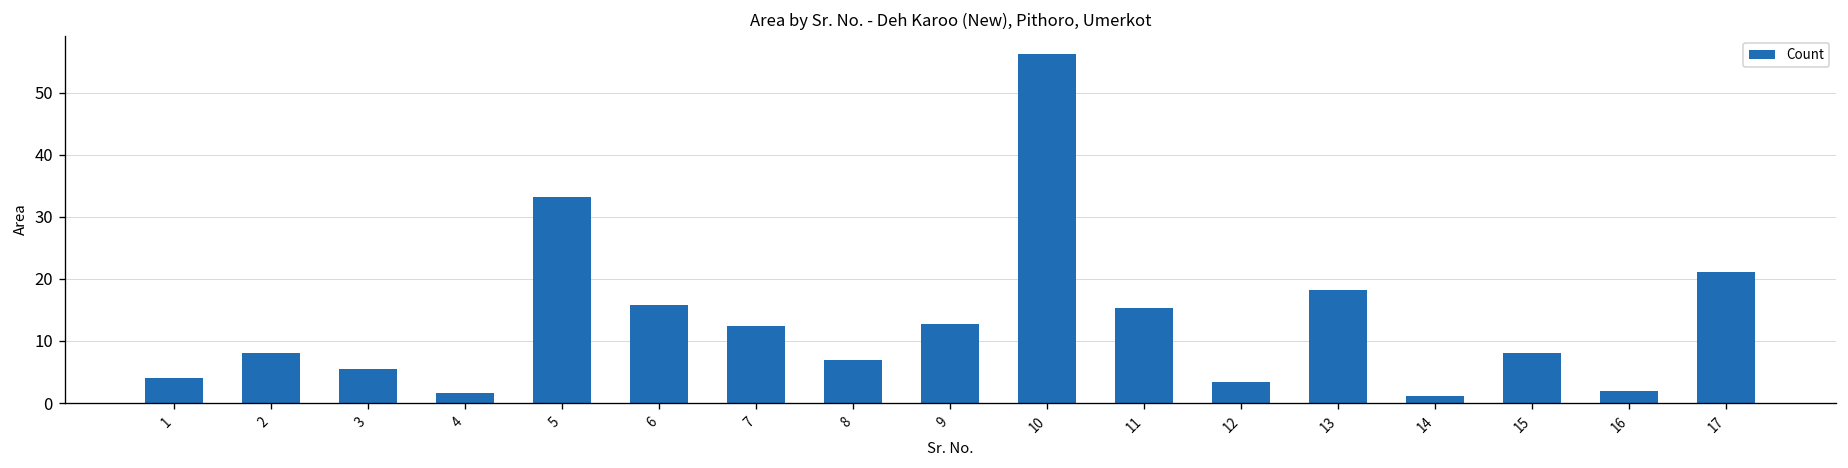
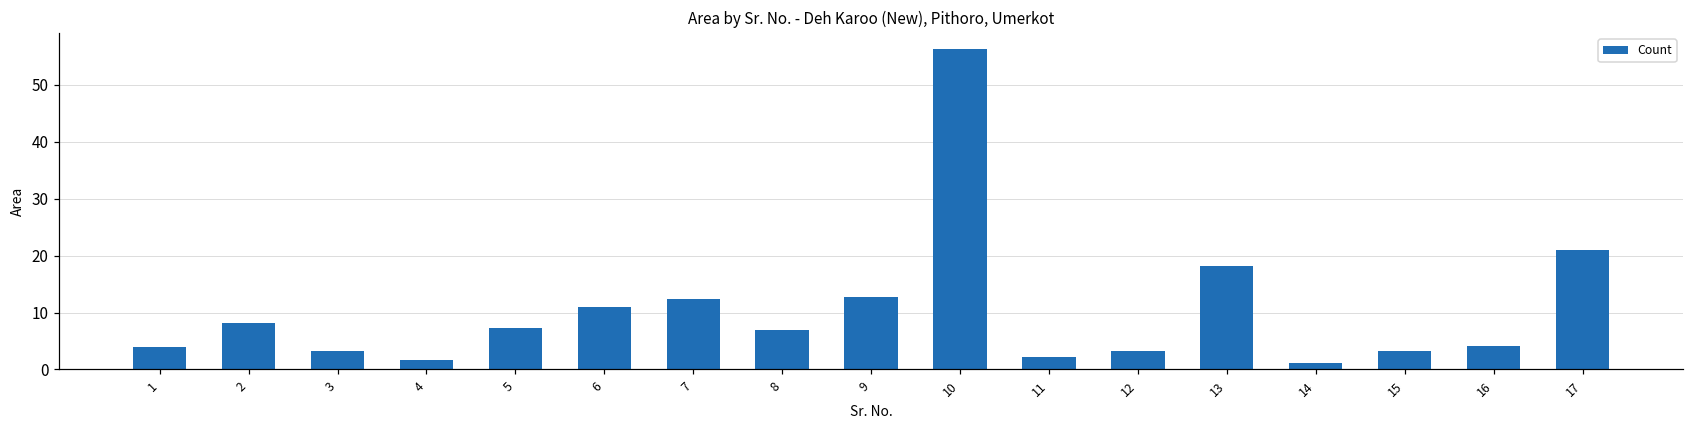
3: 5 -> 3
5: 33 -> 7
6: 16 -> 11
11: 15 -> 2
15: 8 -> 3
16: 2 -> 4
